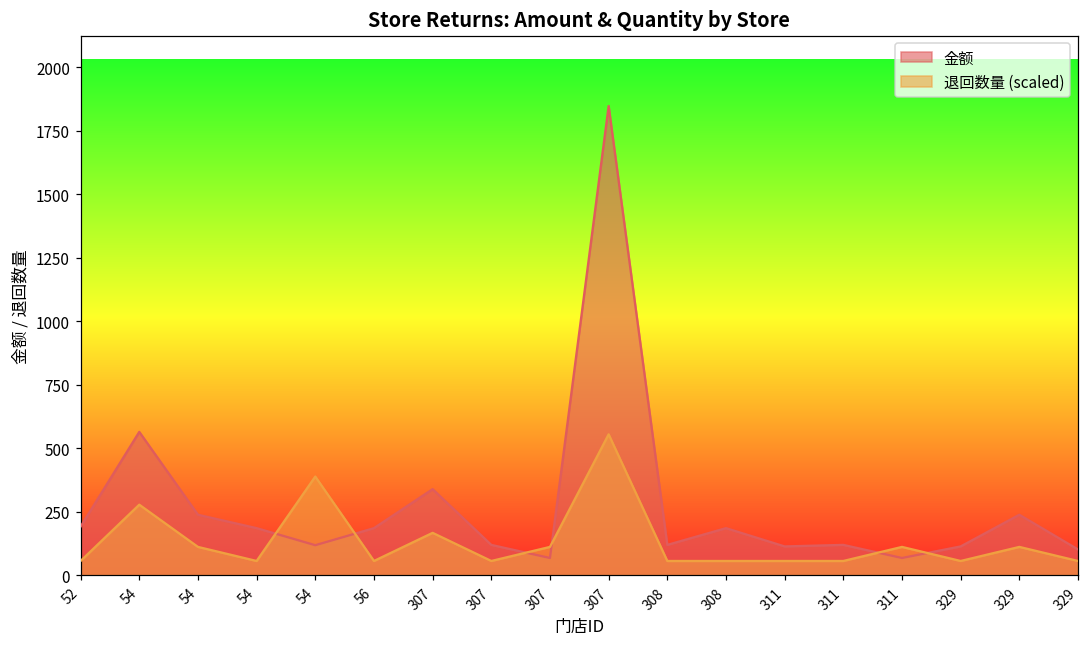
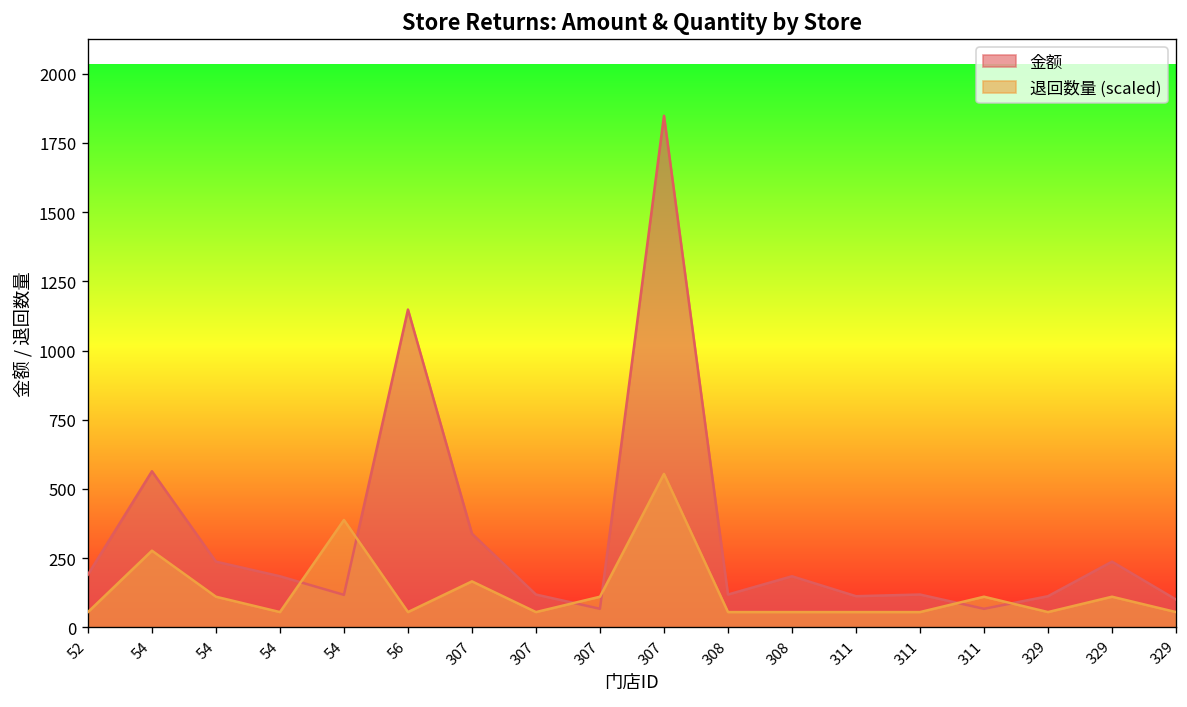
金额, 56: 180 -> 1150
